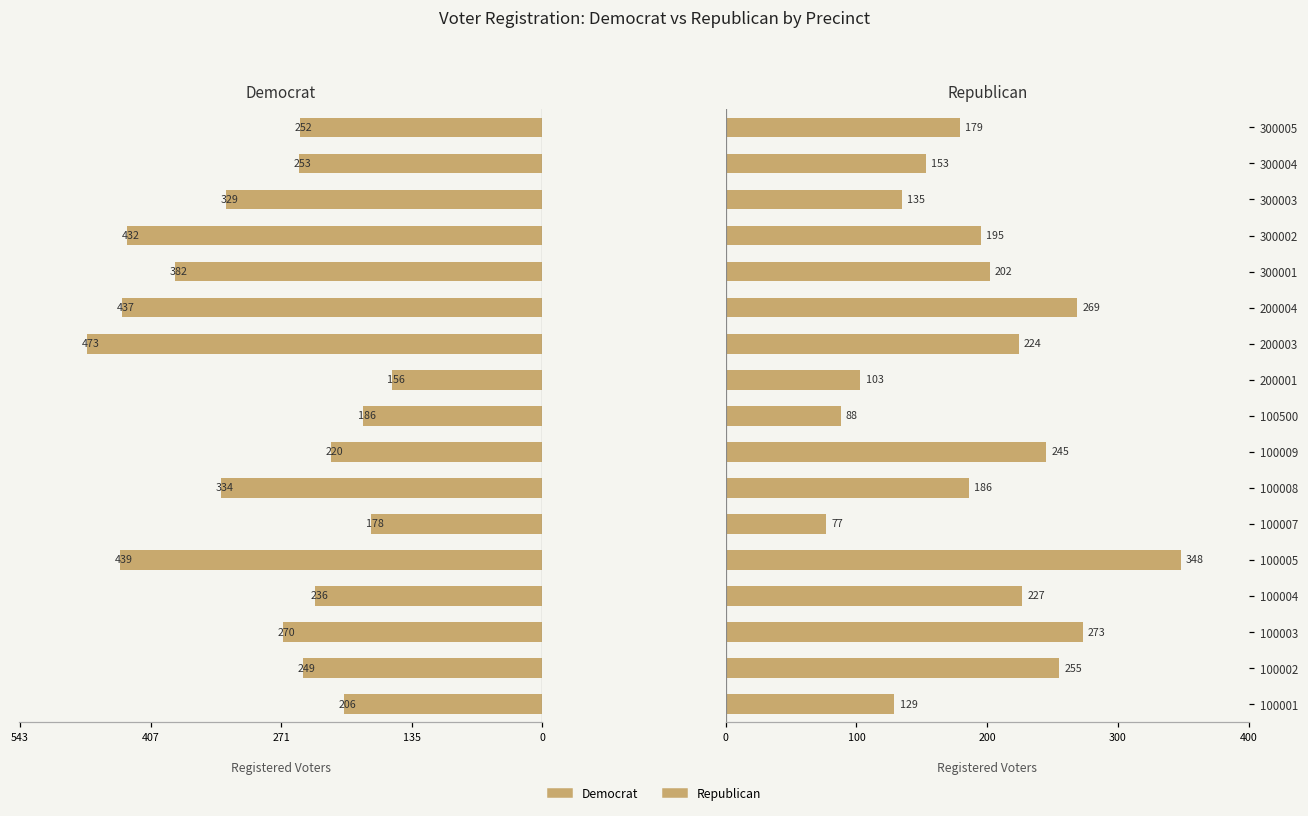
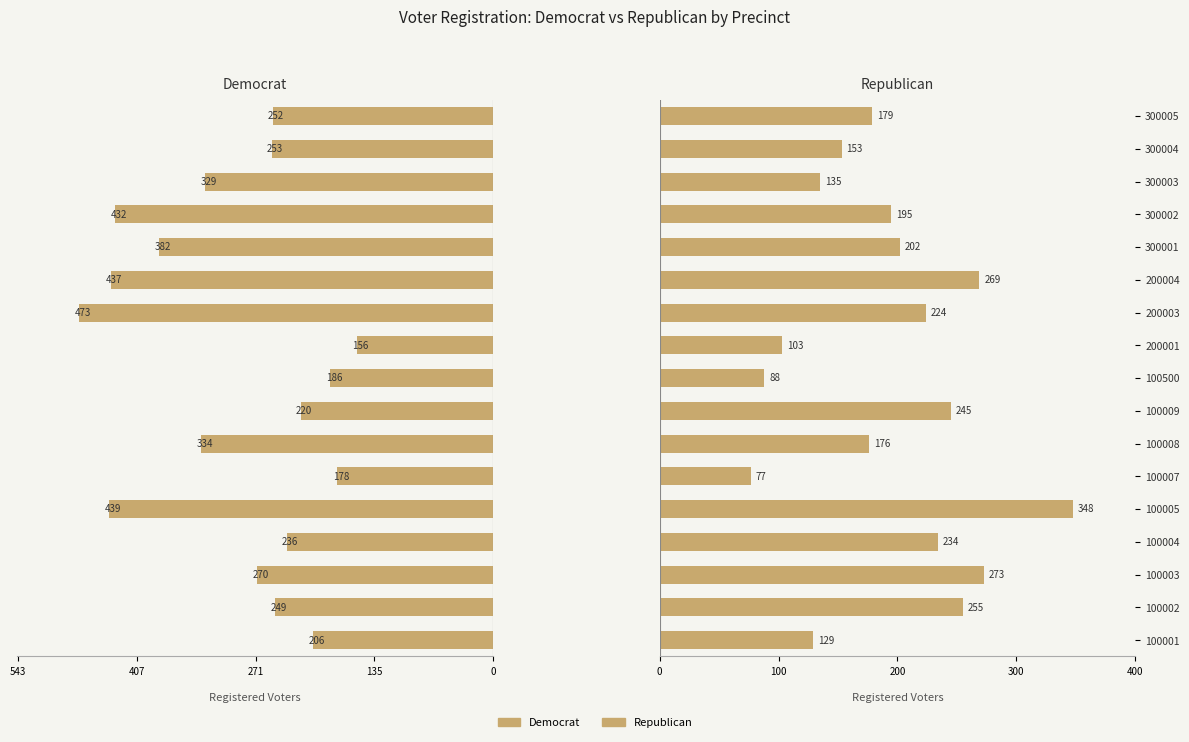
Republican, 100008: 186 -> 176
Republican, 100004: 227 -> 234
